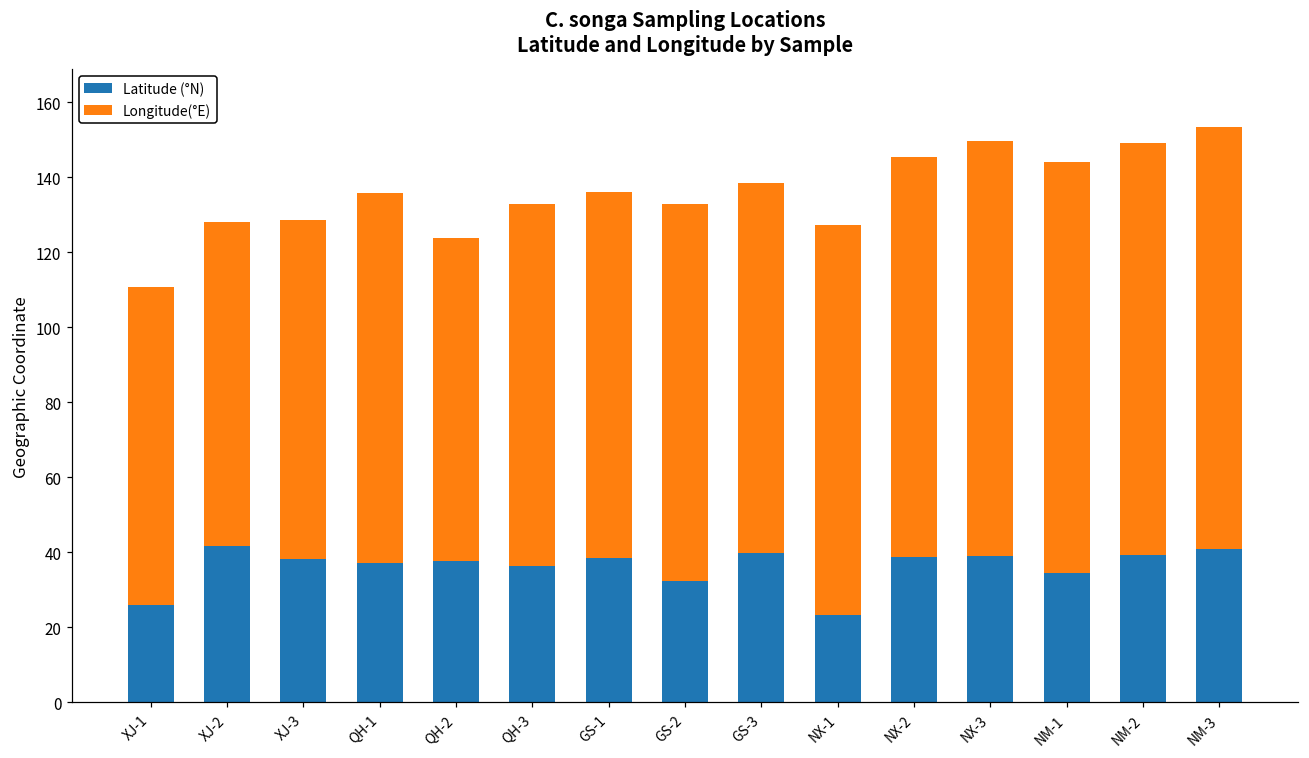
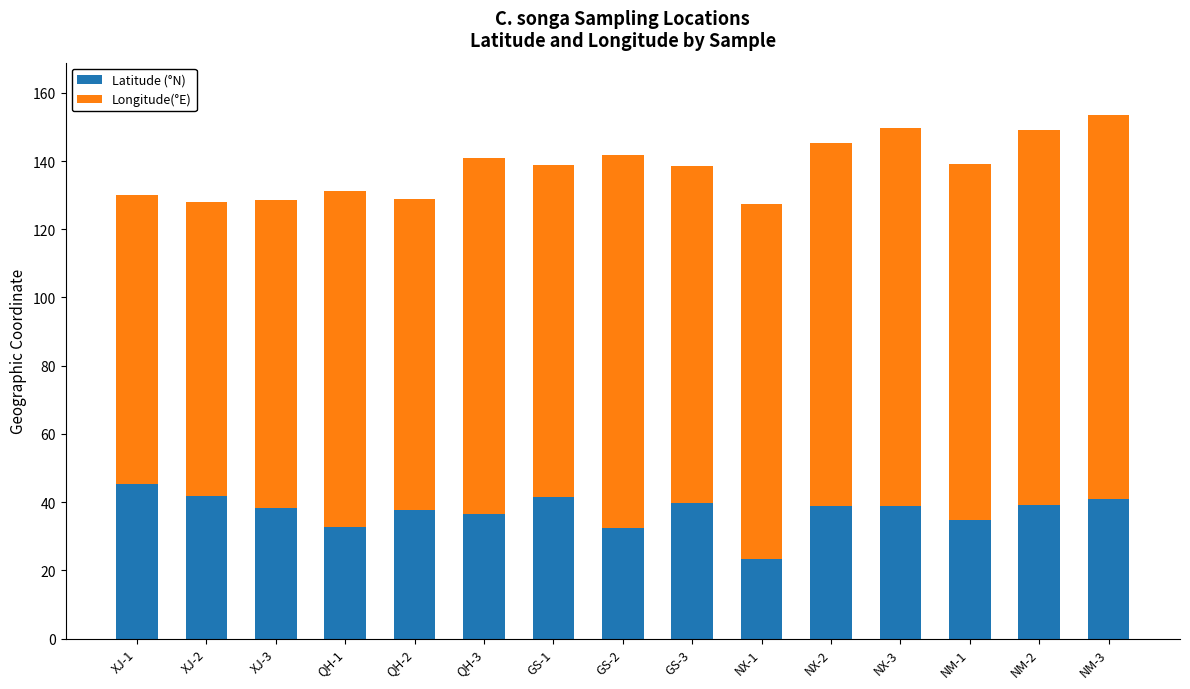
Latitude (°N), XJ-1: 26 -> 45
Latitude (°N), QH-1: 37 -> 33
Longitude(°E), QH-2: 86 -> 91
Longitude(°E), QH-3: 96 -> 105
Latitude (°N), GS-1: 39 -> 42
Longitude(°E), GS-2: 101 -> 109
Longitude(°E), NM-1: 109 -> 104
